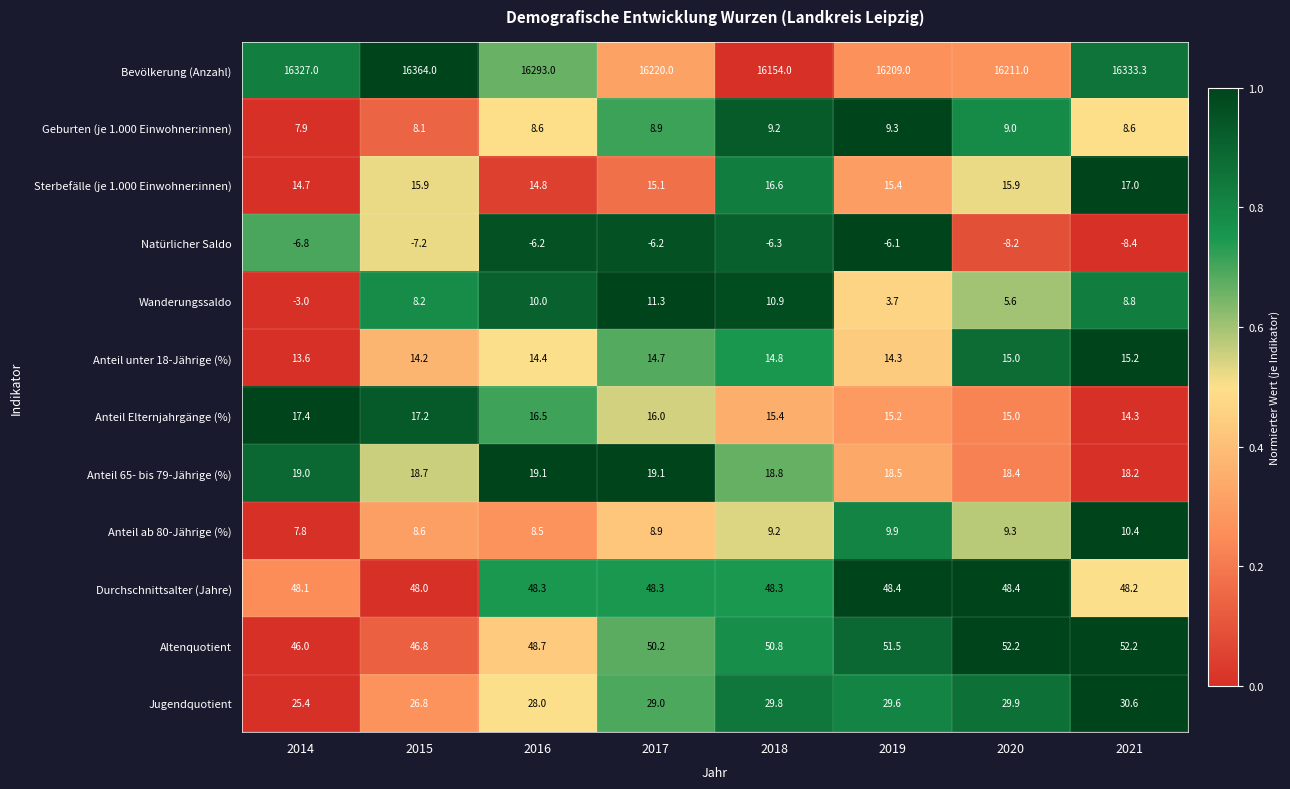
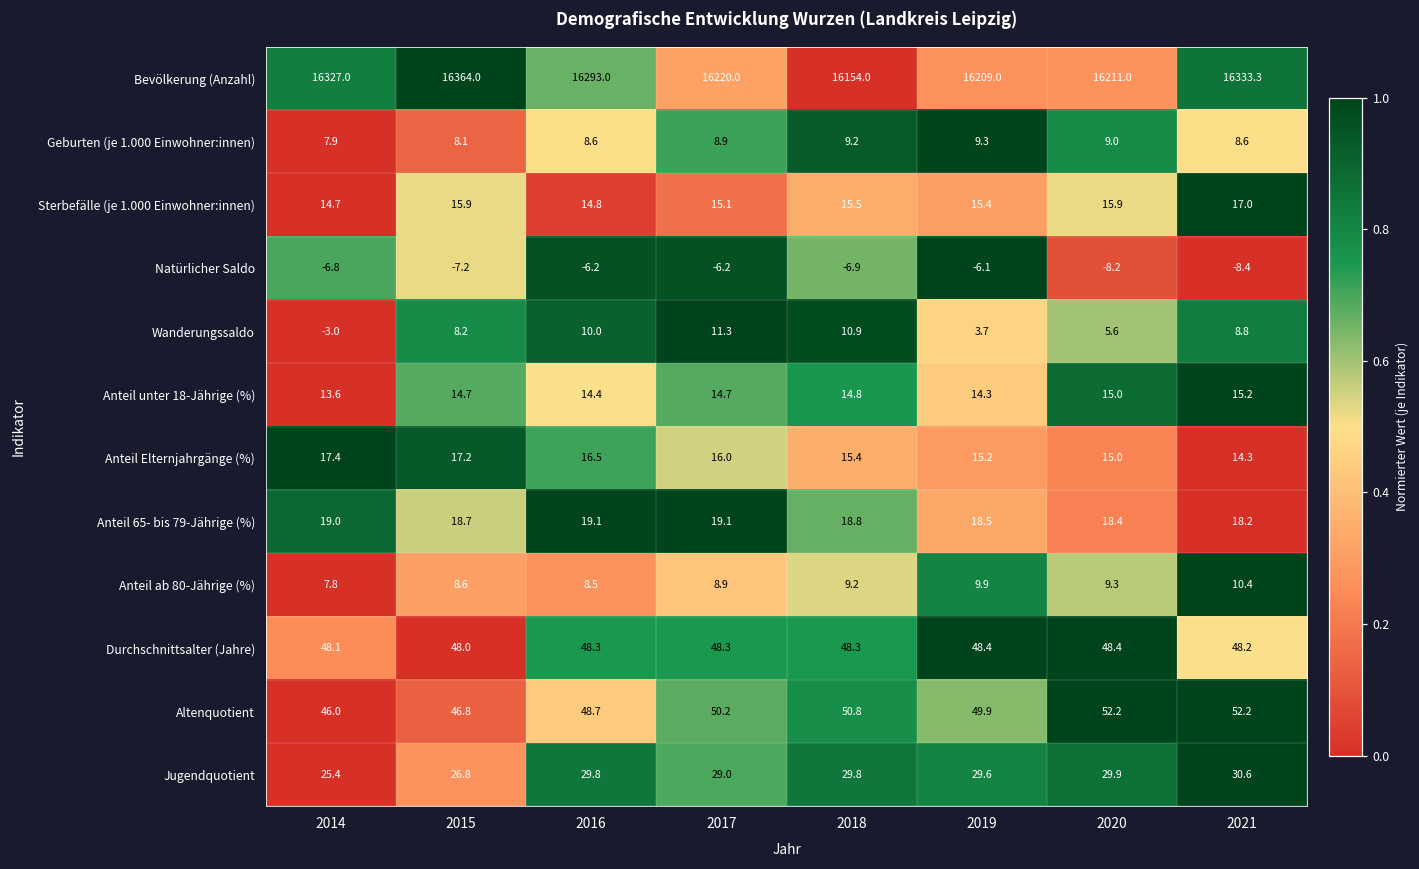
Sterbefälle (je 1.000 Einwohner:innen), 2018: 16.6 -> 15.5
Natürlicher Saldo, 2018: -6.3 -> -6.9
Anteil unter 18-Jährige (%), 2015: 14.2 -> 14.7
Altenquotient, 2019: 51.5 -> 49.9
Jugendquotient, 2016: 28.0 -> 29.8
